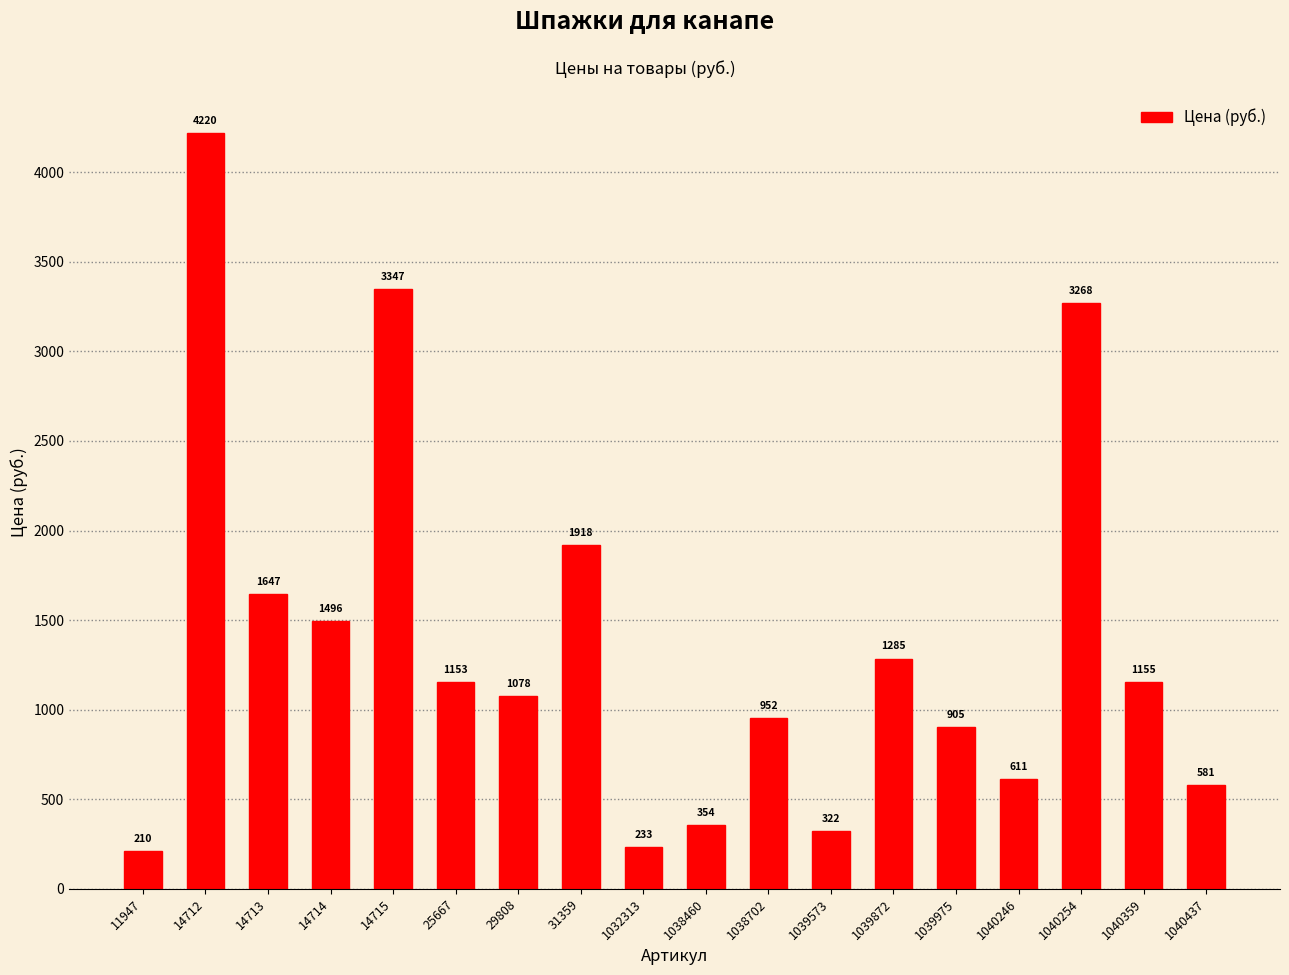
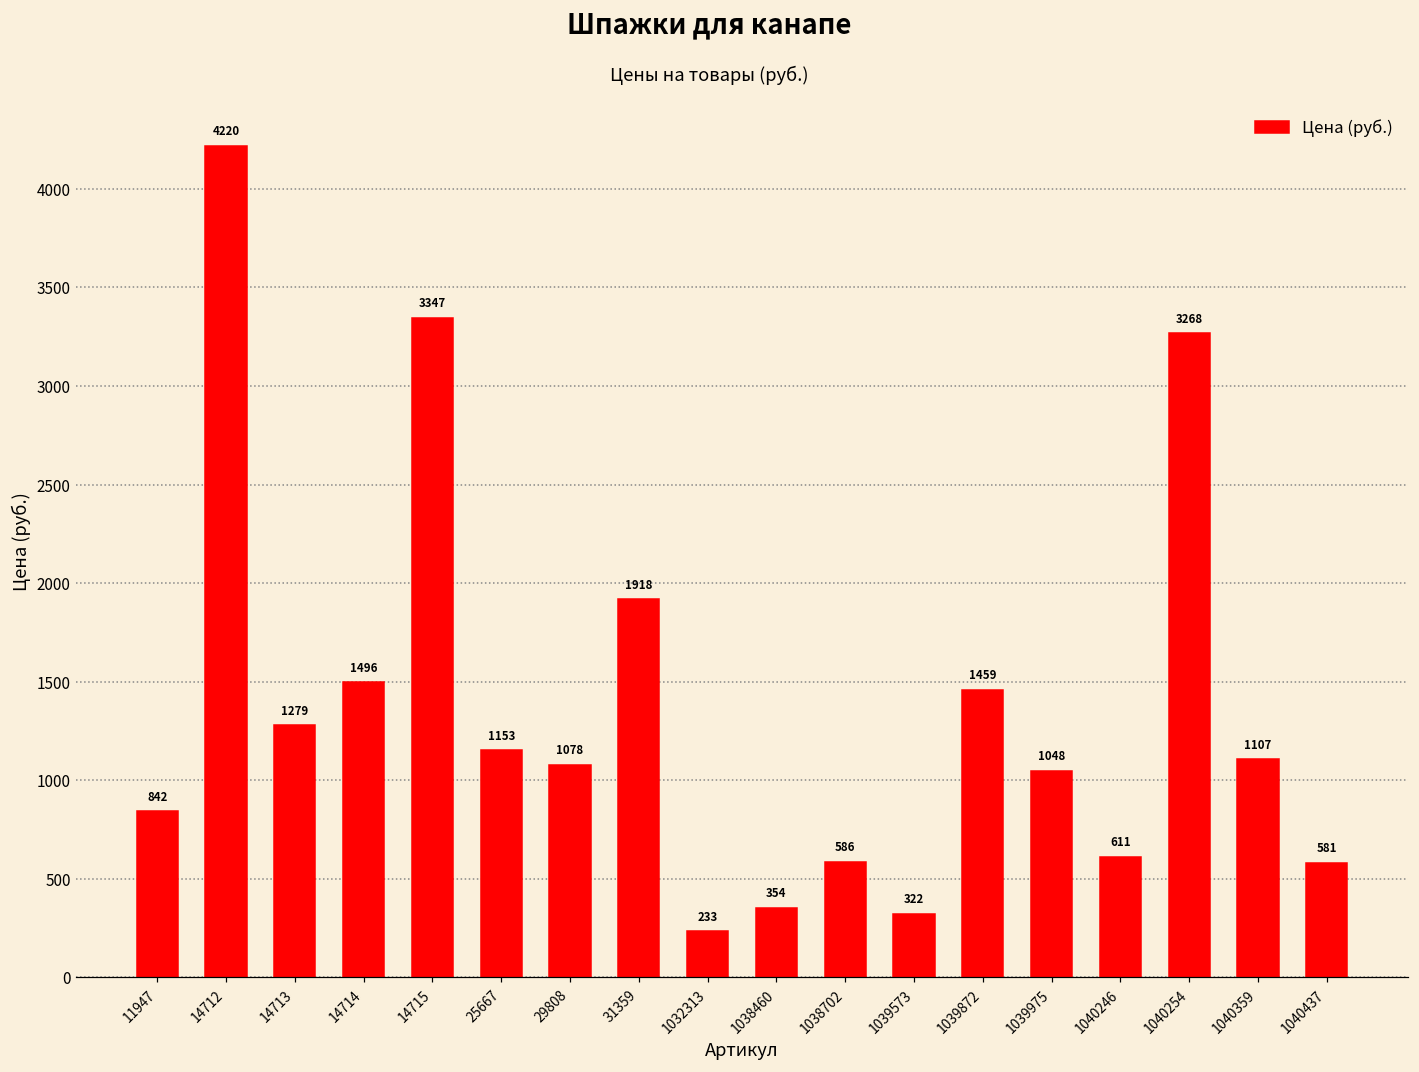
11947: 210 -> 842
14713: 1647 -> 1279
1038702: 952 -> 586
1039872: 1285 -> 1459
1039975: 905 -> 1048
1040359: 1155 -> 1107
